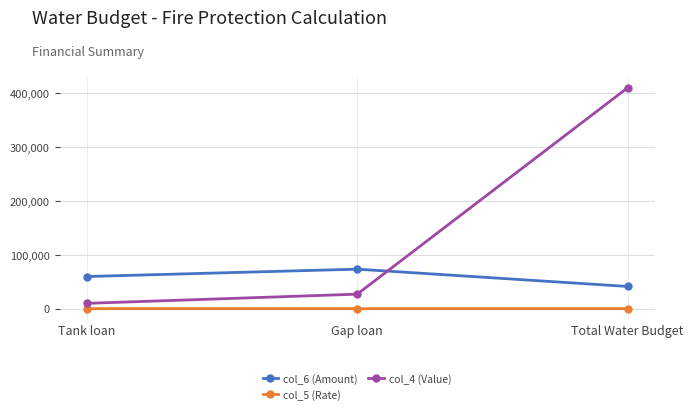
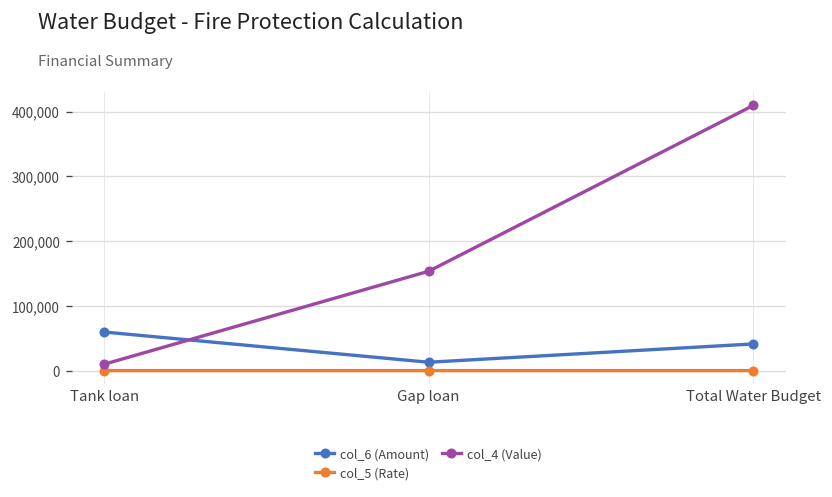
col_6 (Amount), Gap loan: 70,000 -> 10,000
col_4 (Value), Gap loan: 30,000 -> 150,000
